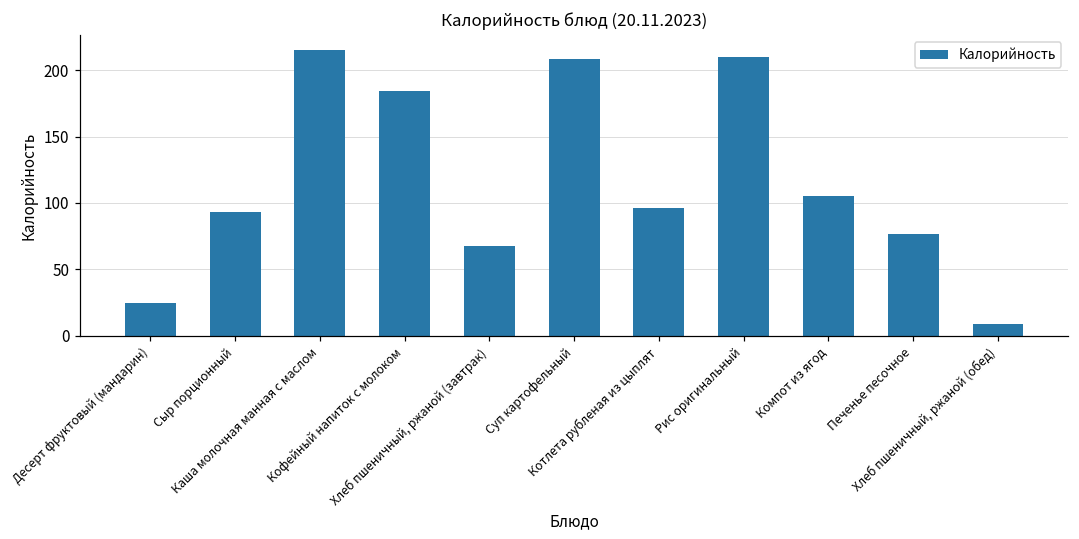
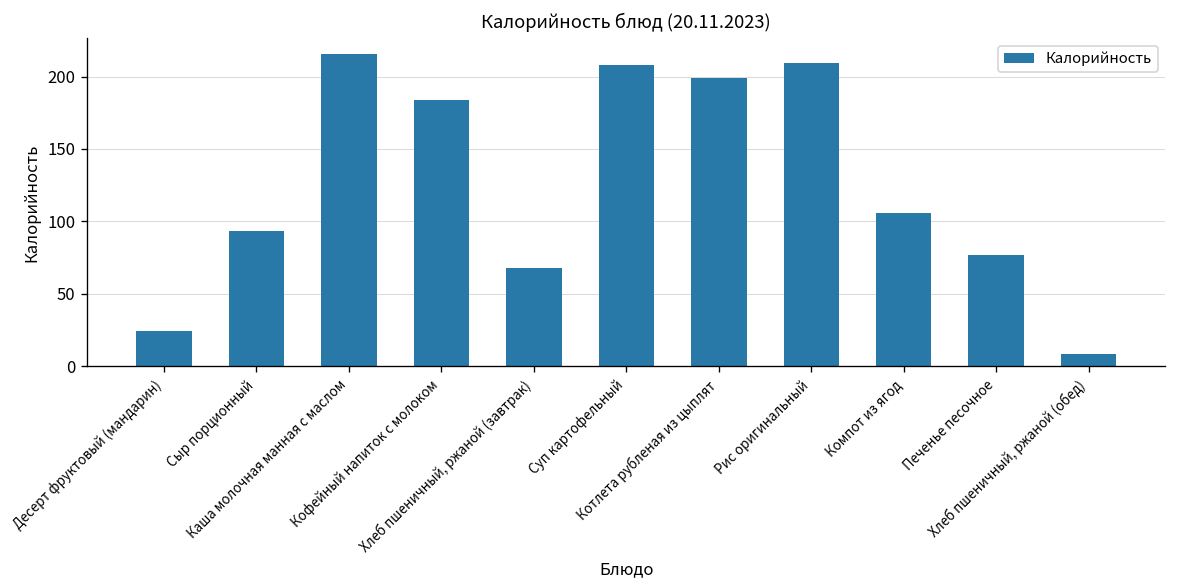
Котлета рубленая из цыплят: 96 -> 199
